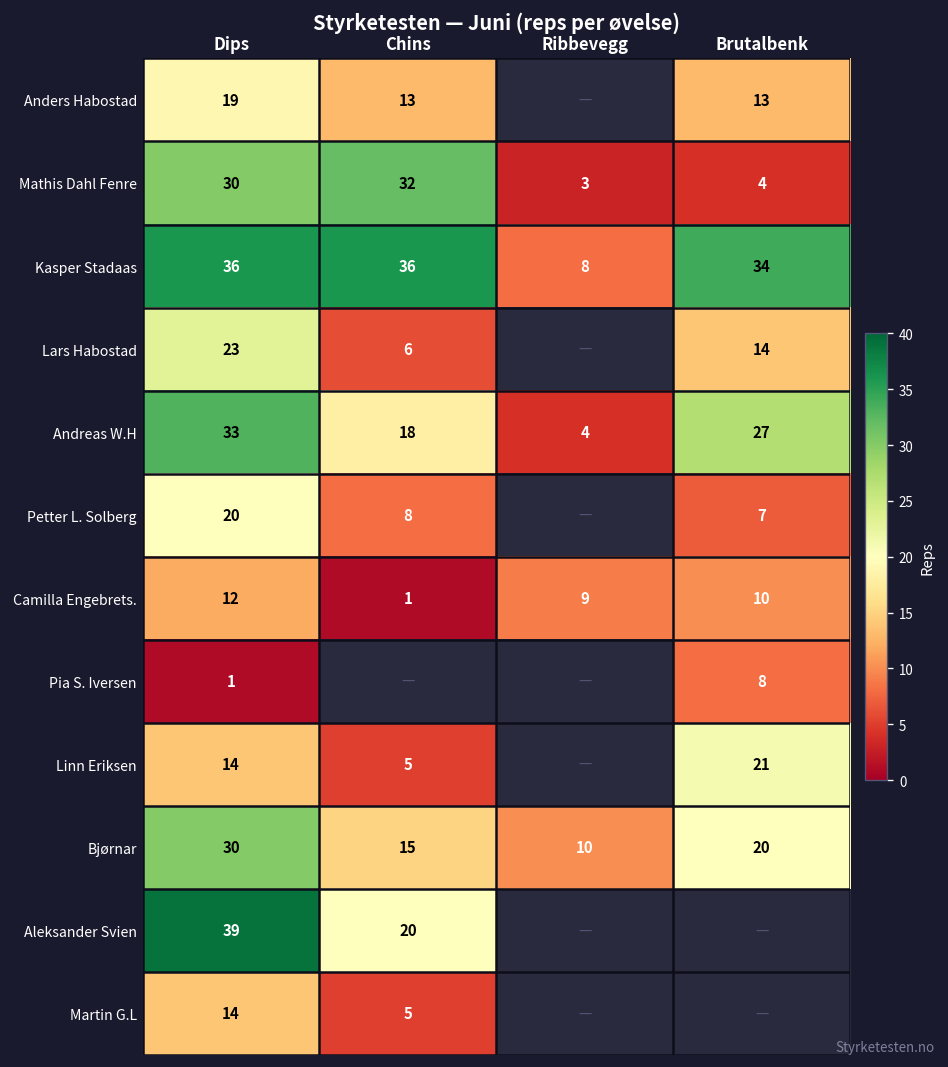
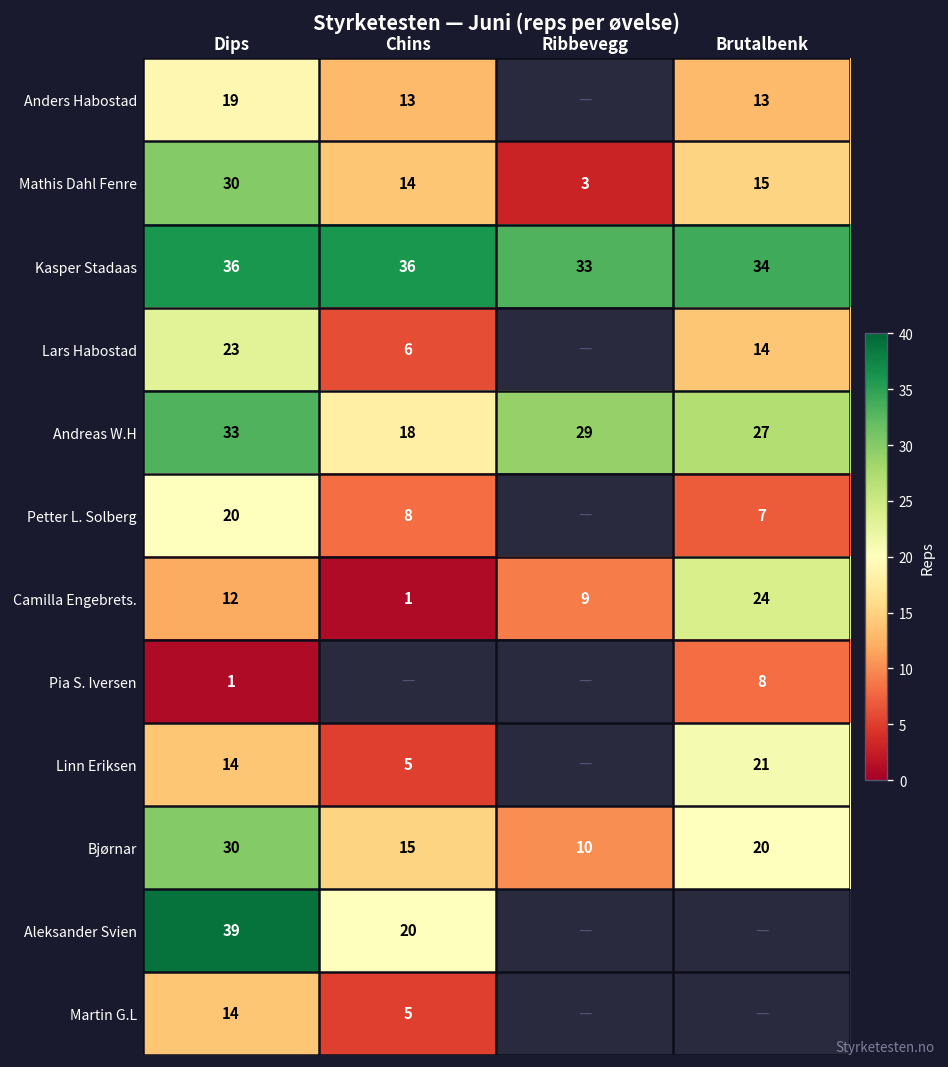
Mathis Dahl Fenre, Chins: 32 -> 14
Mathis Dahl Fenre, Brutalbenk: 4 -> 15
Kasper Stadaas, Ribbevegg: 8 -> 33
Andreas W.H, Ribbevegg: 4 -> 29
Camilla Engebrets., Brutalbenk: 10 -> 24
